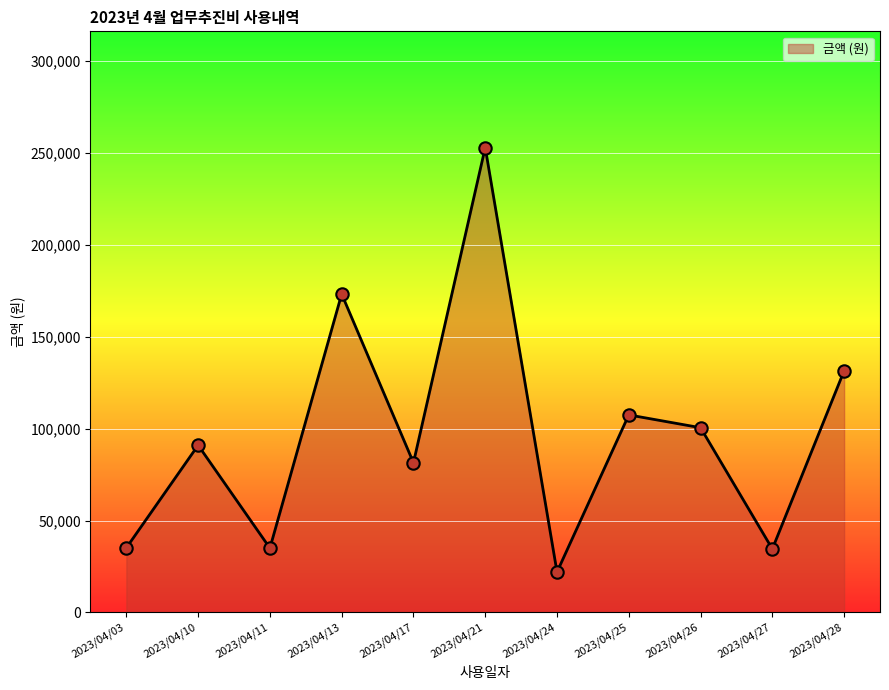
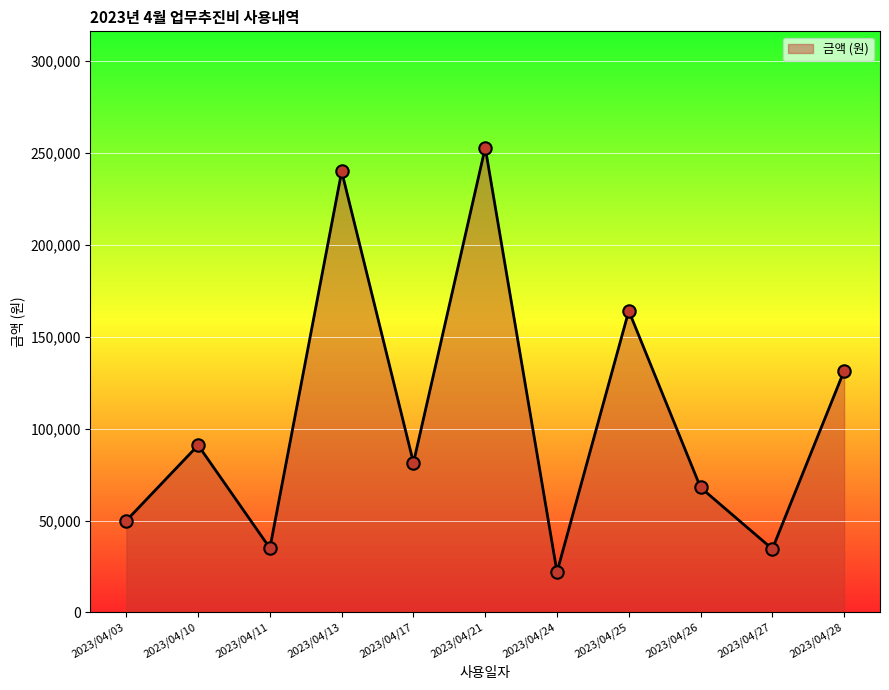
2023/04/03: 35,000 -> 50,000
2023/04/13: 173,000 -> 240,000
2023/04/25: 108,000 -> 164,000
2023/04/26: 101,000 -> 68,000
